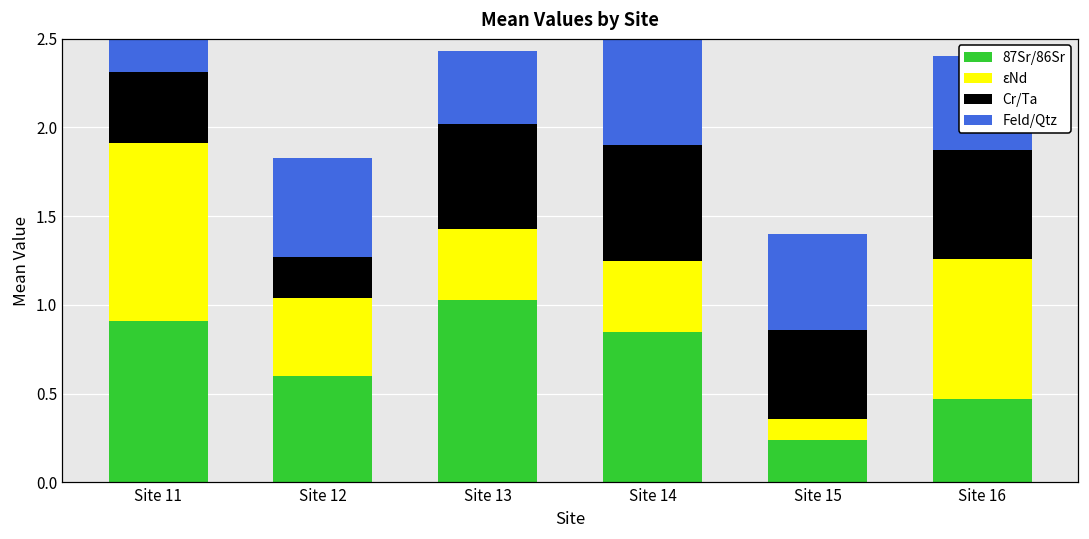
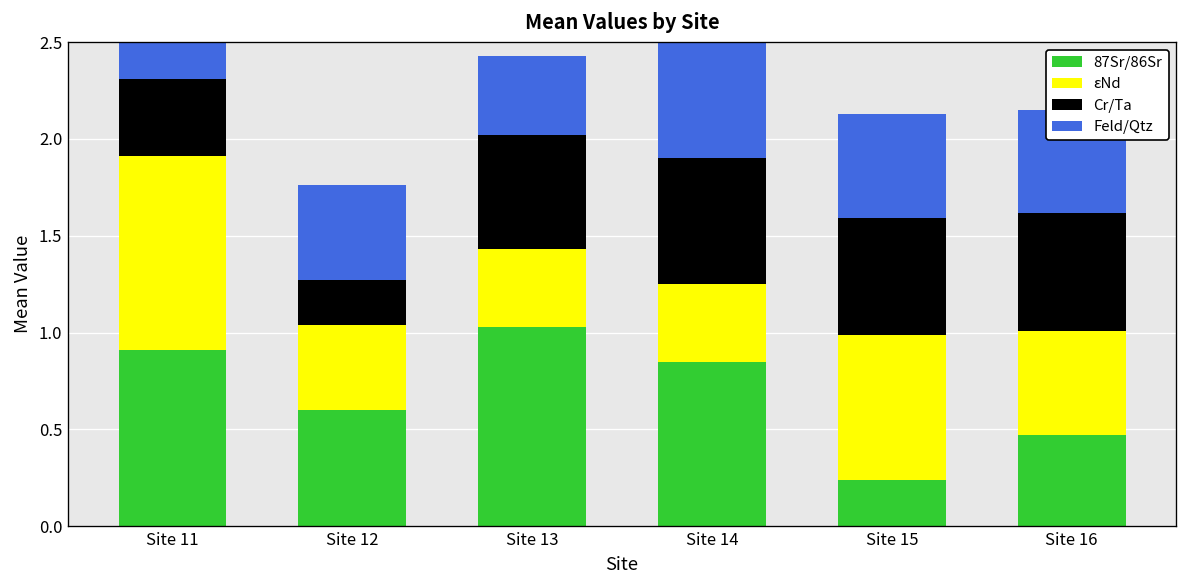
Feld/Qtz, Site 12: 0.56 -> 0.49
εNd, Site 15: 0.12 -> 0.75
Cr/Ta, Site 15: 0.5 -> 0.6
εNd, Site 16: 0.79 -> 0.54
